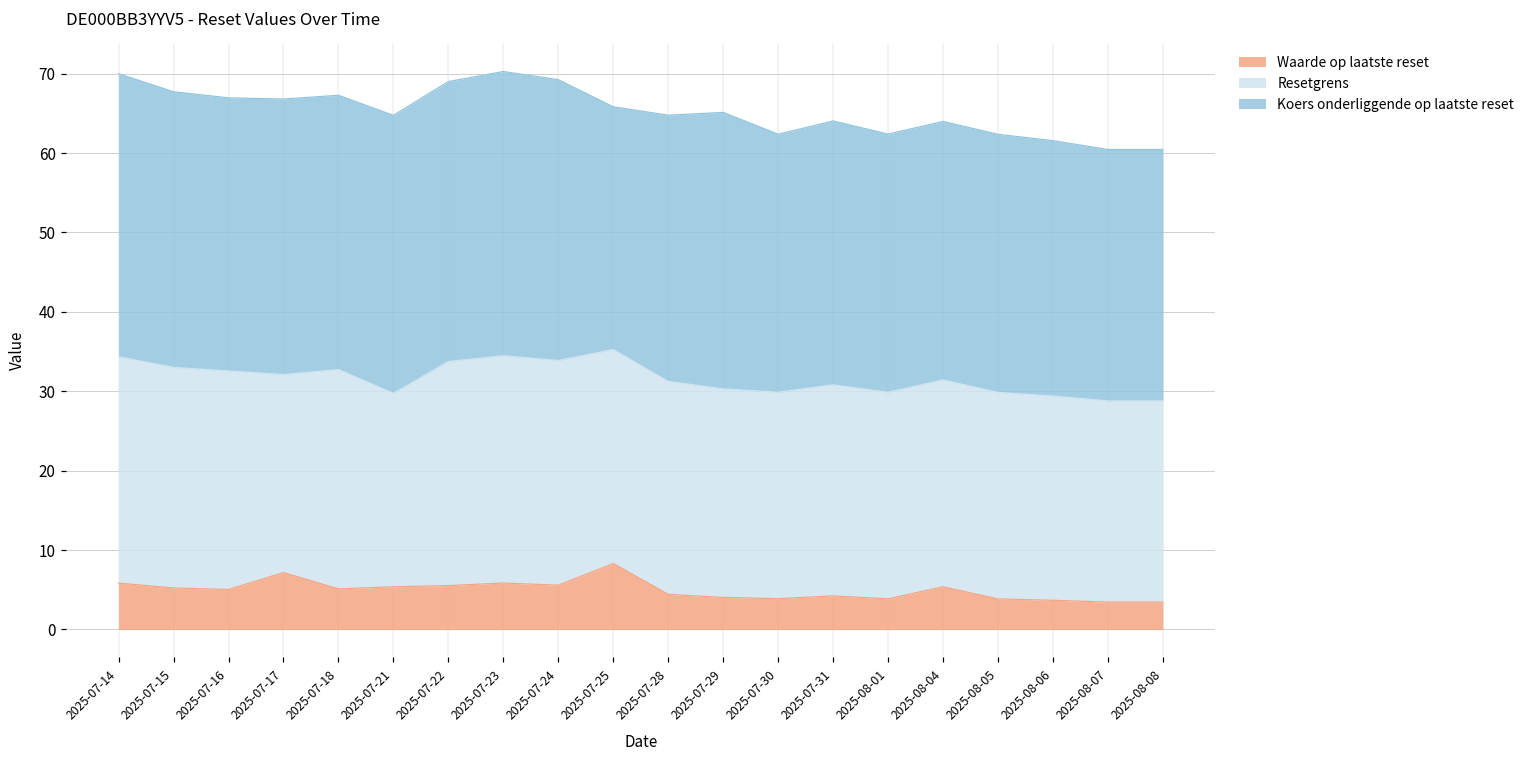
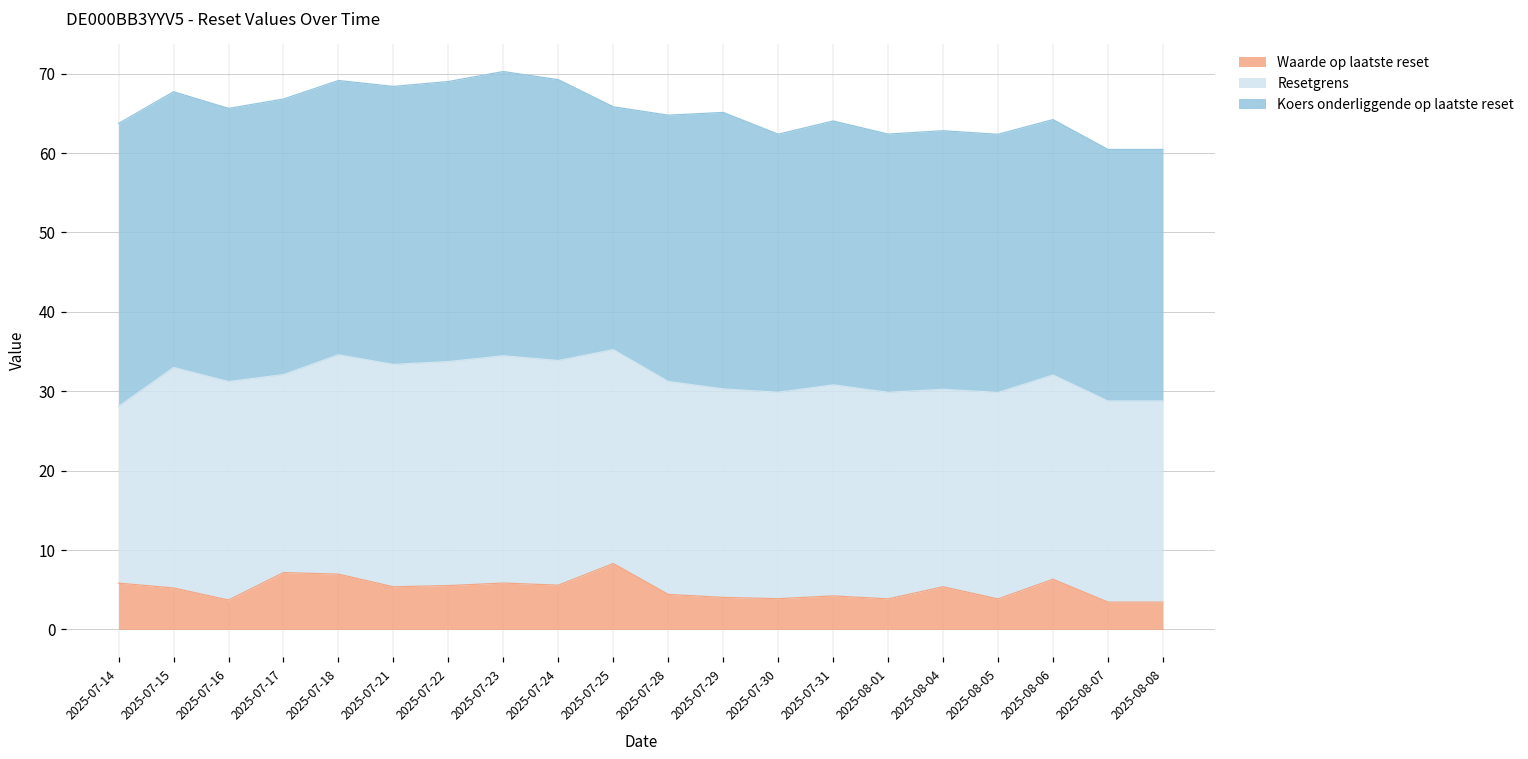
Resetgrens, 2025-07-14: 29 -> 22
Waarde op laatste reset, 2025-07-16: 5 -> 4
Waarde op laatste reset, 2025-07-18: 5 -> 7
Resetgrens, 2025-07-21: 24 -> 28
Resetgrens, 2025-08-04: 26 -> 25
Waarde op laatste reset, 2025-08-06: 4 -> 6
